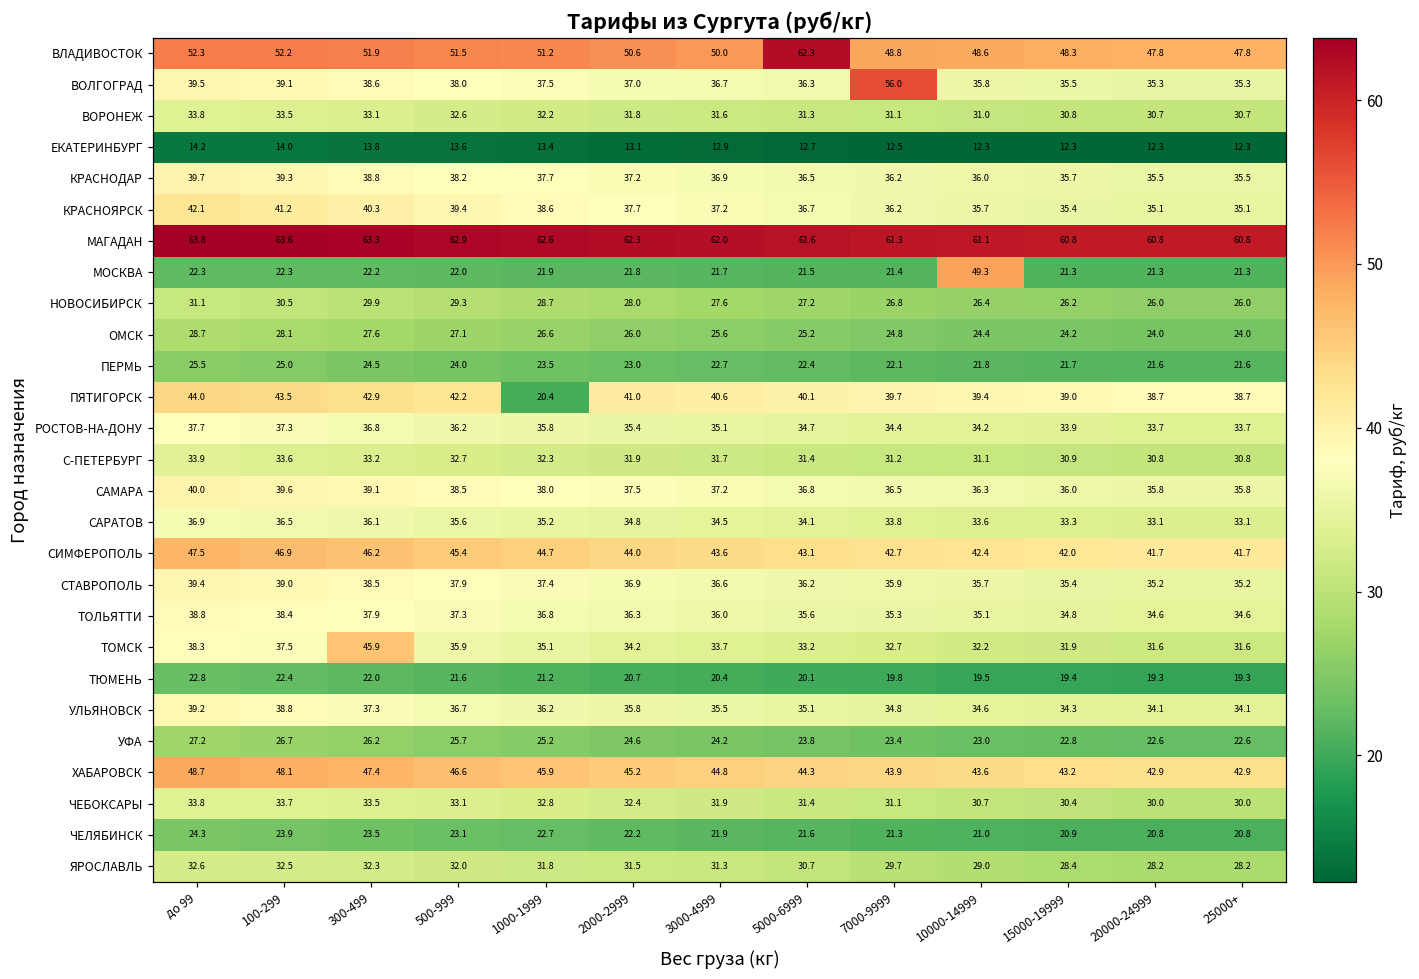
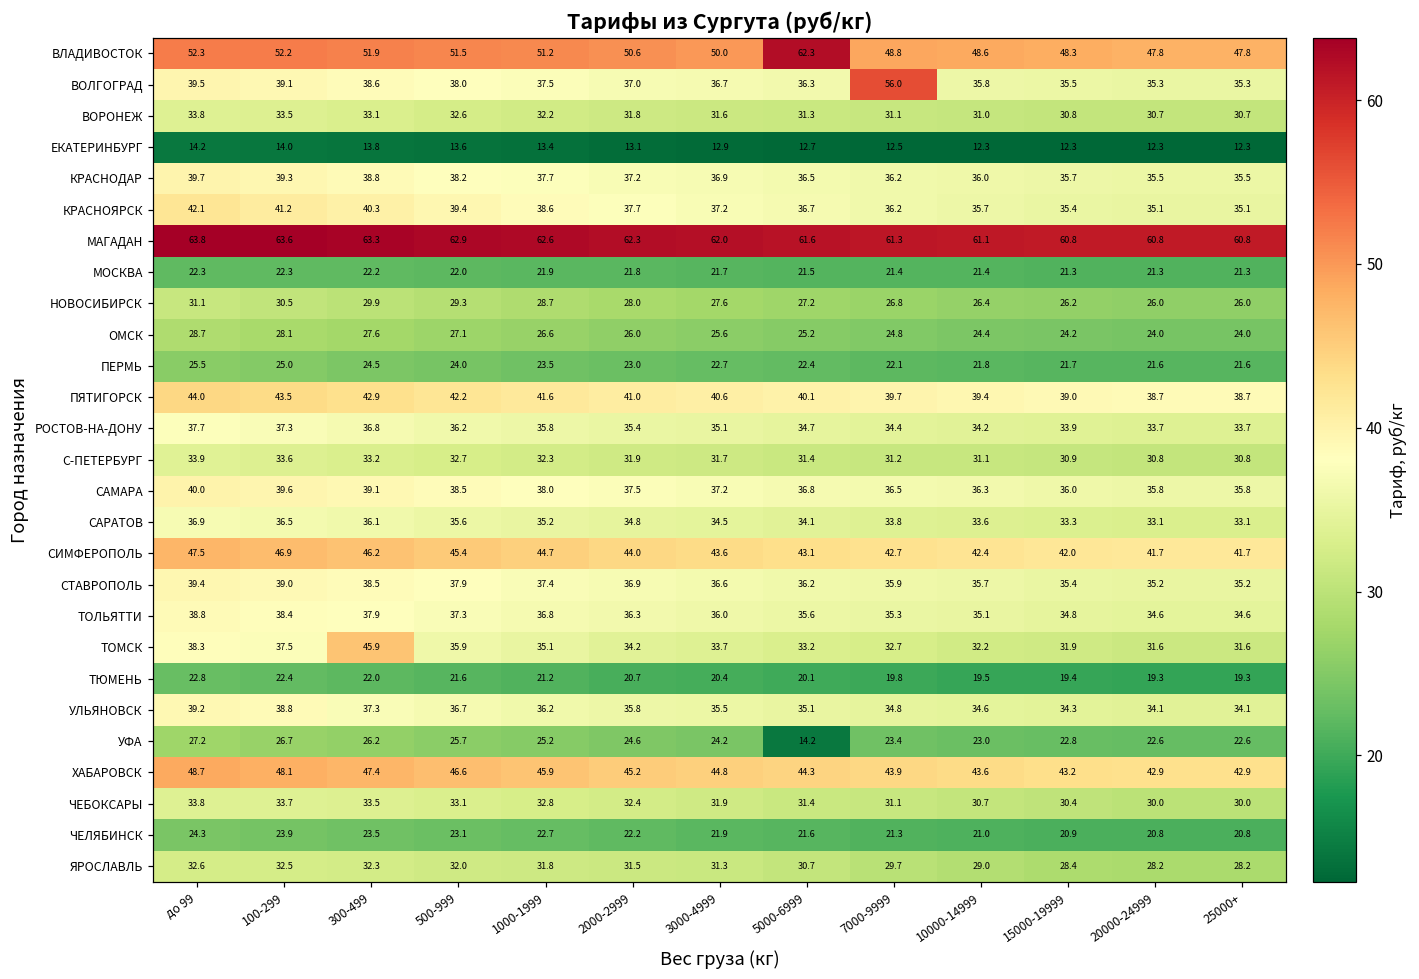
МОСКВА, 10000-14999: 49.3 -> 21.4
ПЯТИГОРСК, 1000-1999: 20.4 -> 41.6
УФА, 5000-6999: 23.8 -> 14.2
